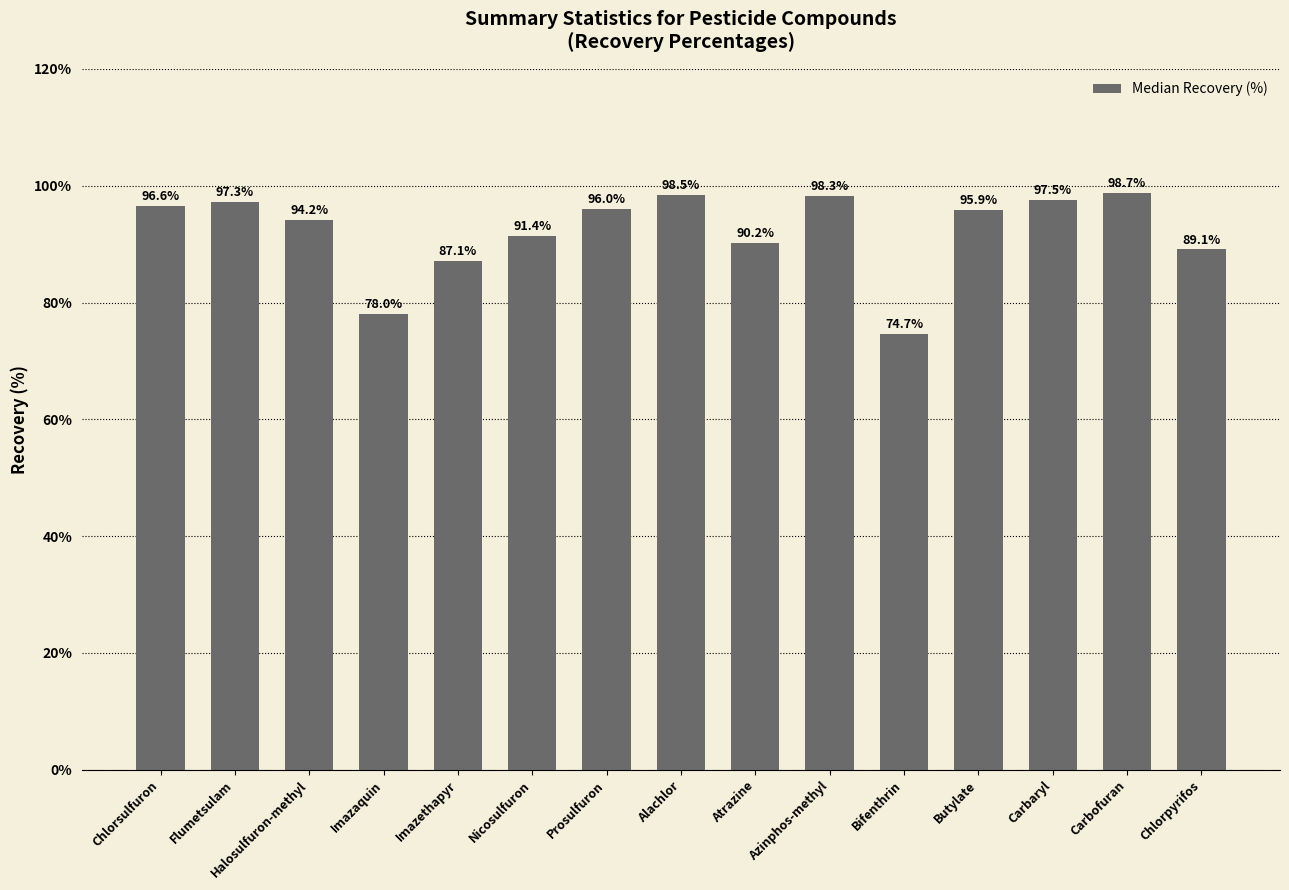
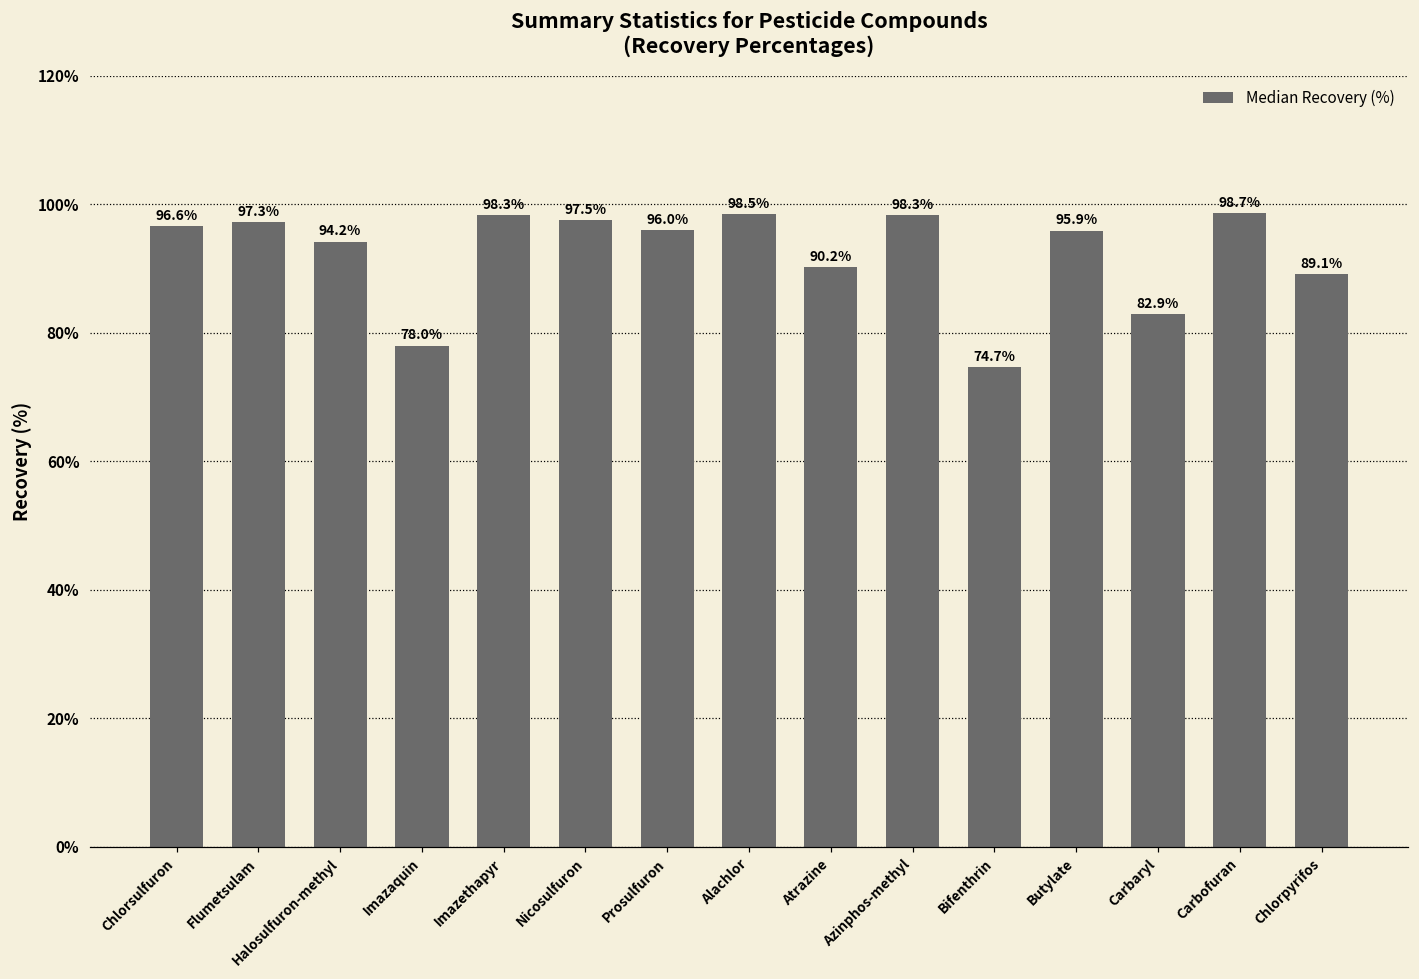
Imazethapyr: 87.1% -> 98.3%
Nicosulfuron: 91.4% -> 97.5%
Carbaryl: 97.5% -> 82.9%
